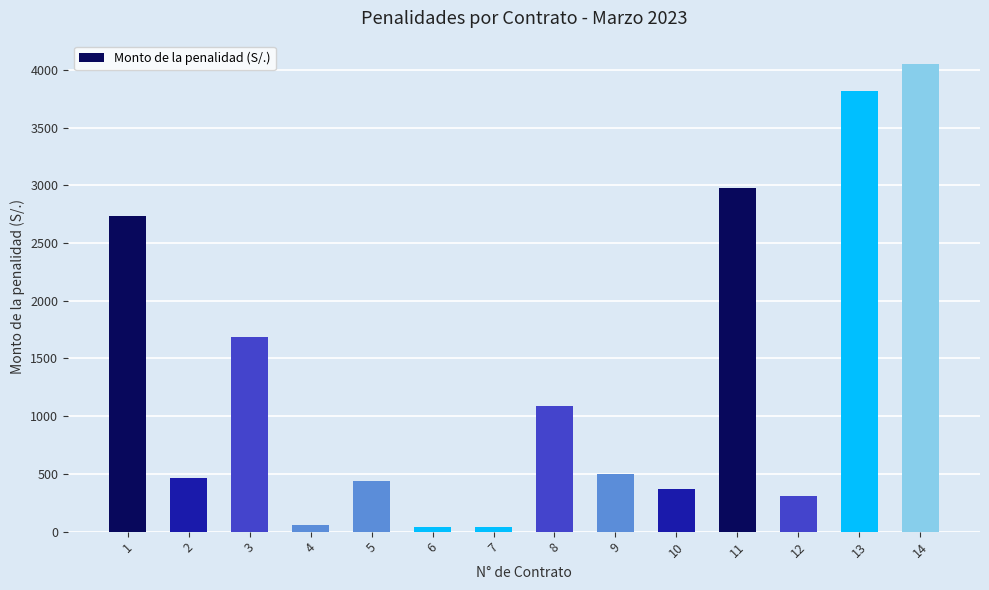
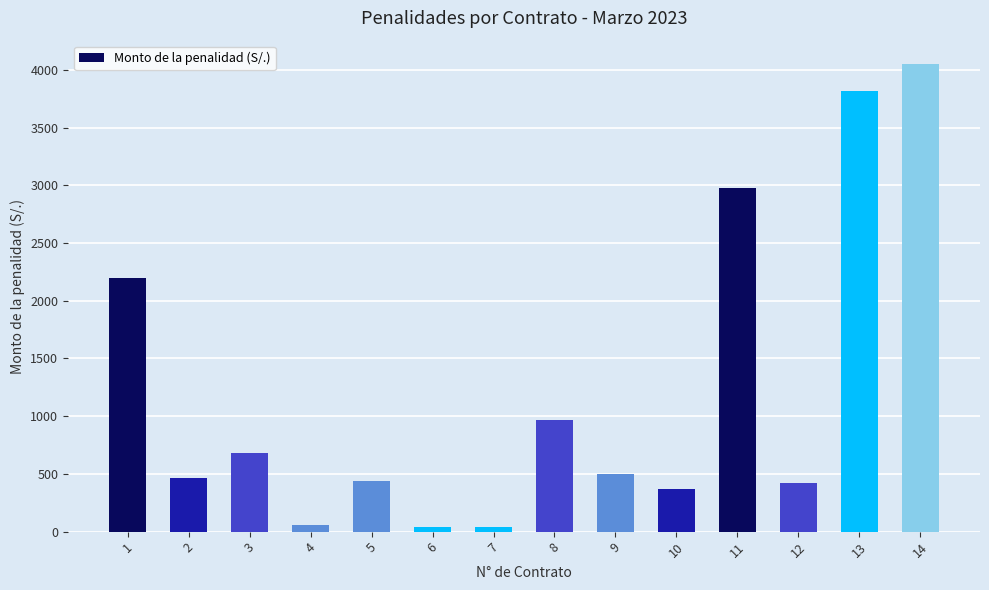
1: 2740 -> 2200
3: 1690 -> 680
8: 1090 -> 960
12: 310 -> 420
